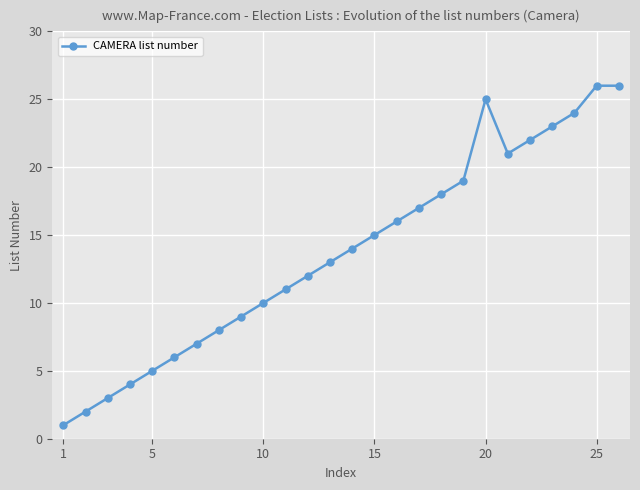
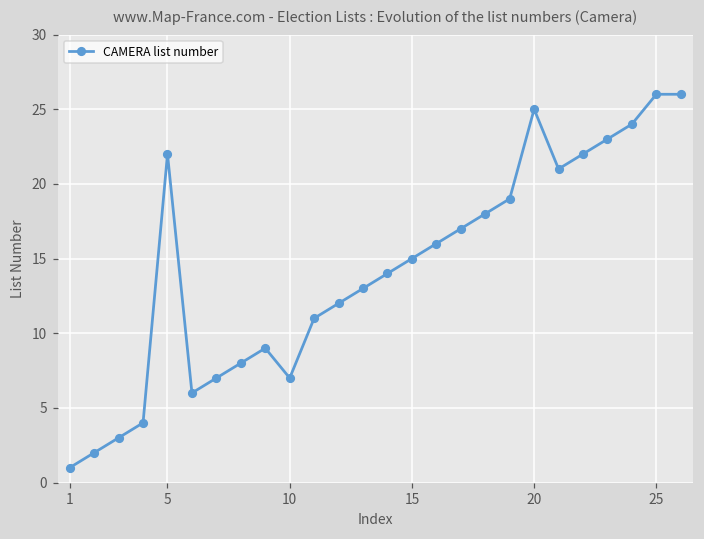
5: 5 -> 22
10: 10 -> 7
